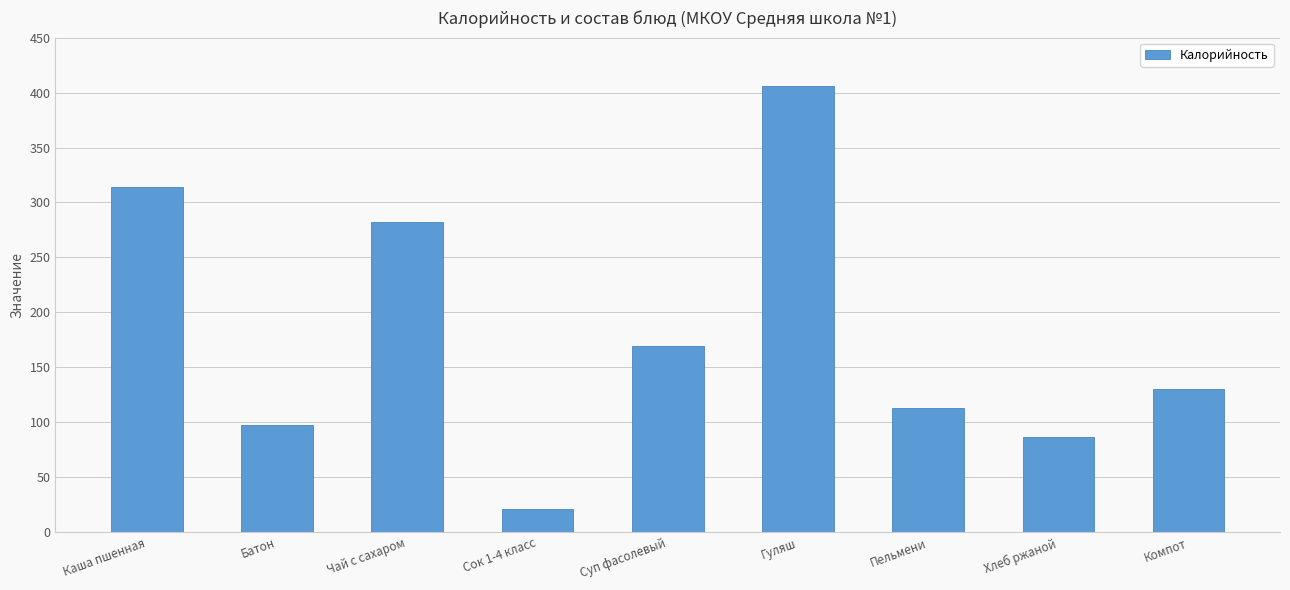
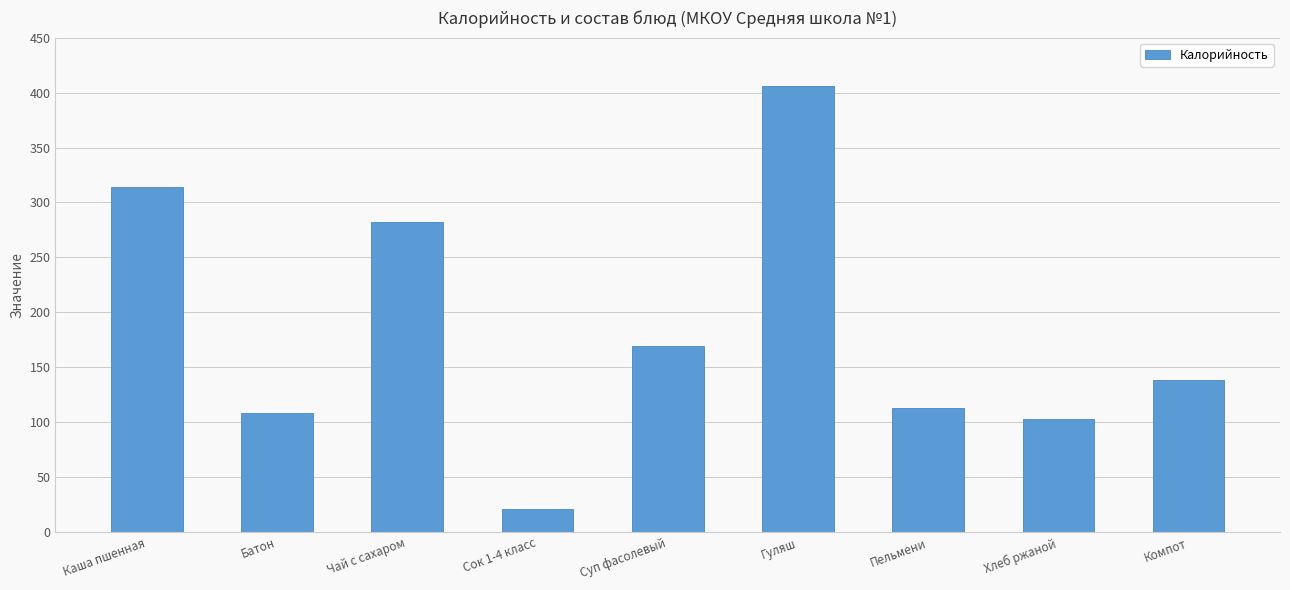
Батон: 98 -> 109
Хлеб ржаной: 87 -> 103
Компот: 130 -> 139
